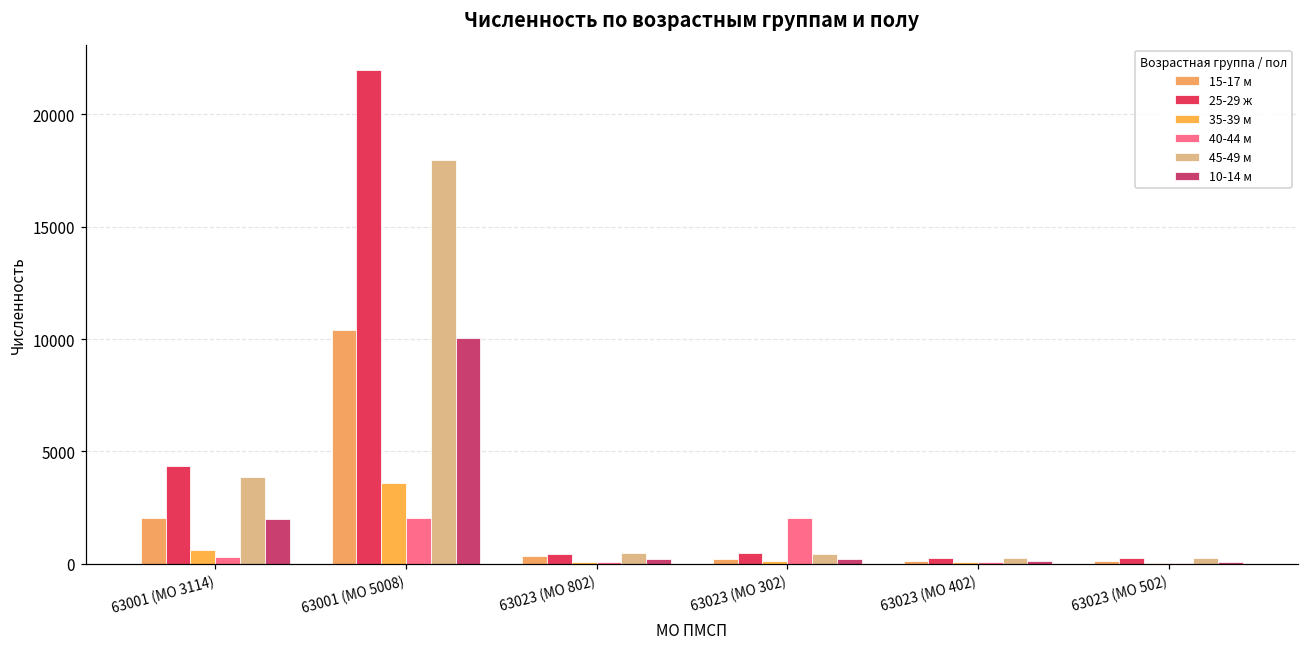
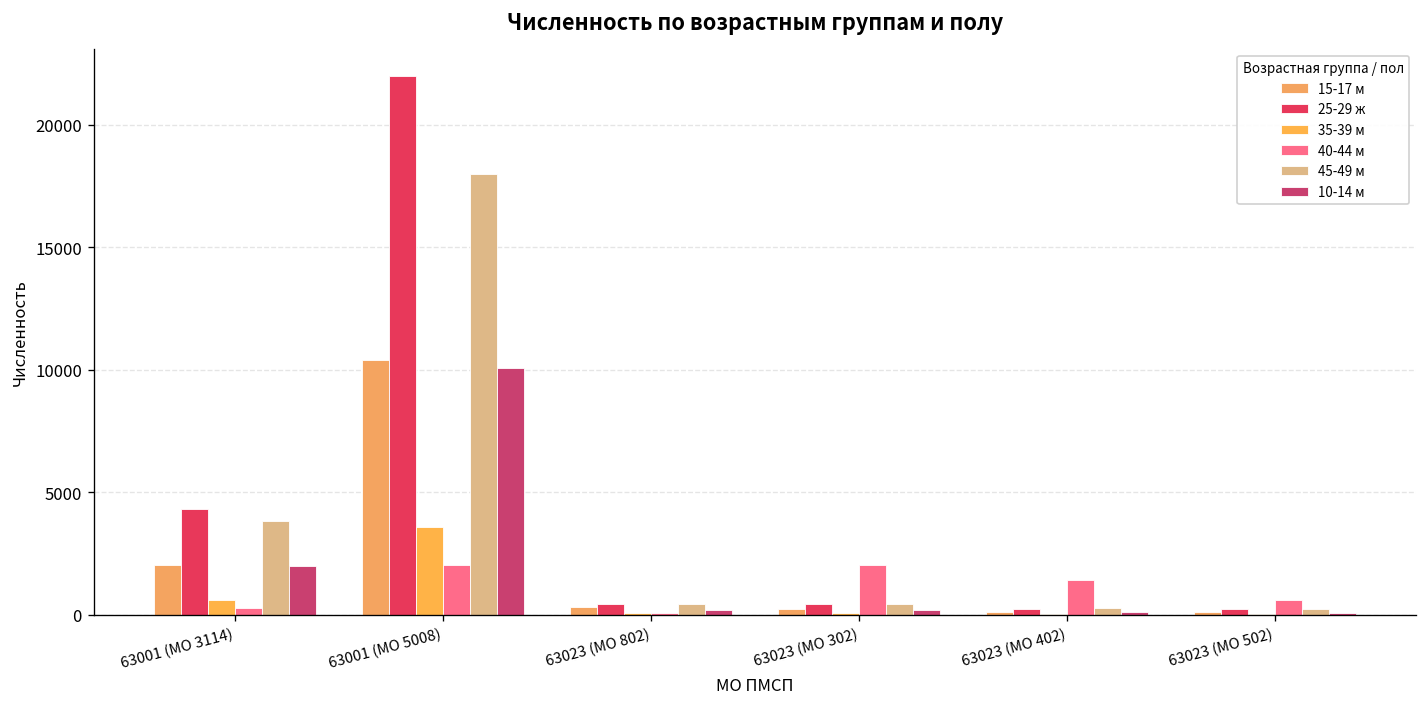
40-44 м, 63023 (МО 402): 100 -> 1400
40-44 м, 63023 (МО 502): 0 -> 600
